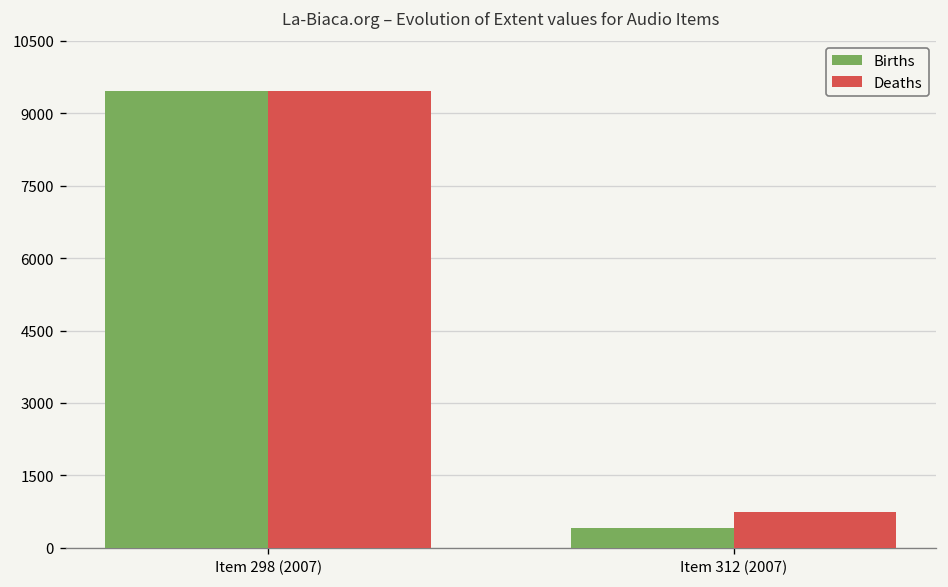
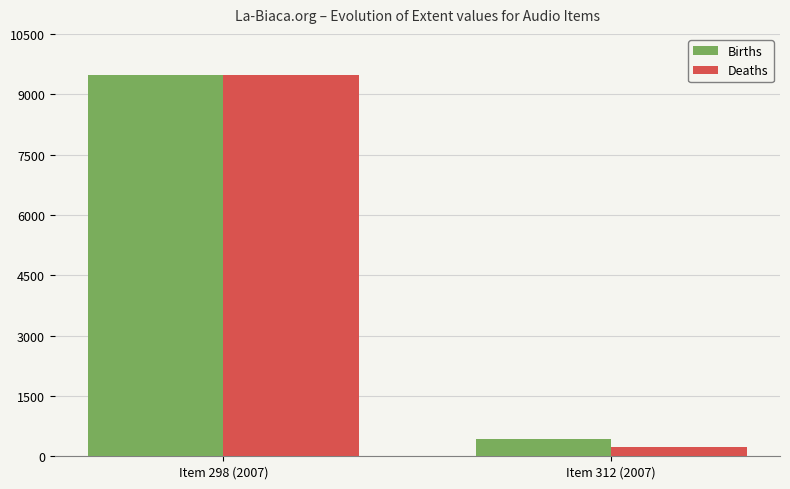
Deaths, Item 312 (2007): 800 -> 200
